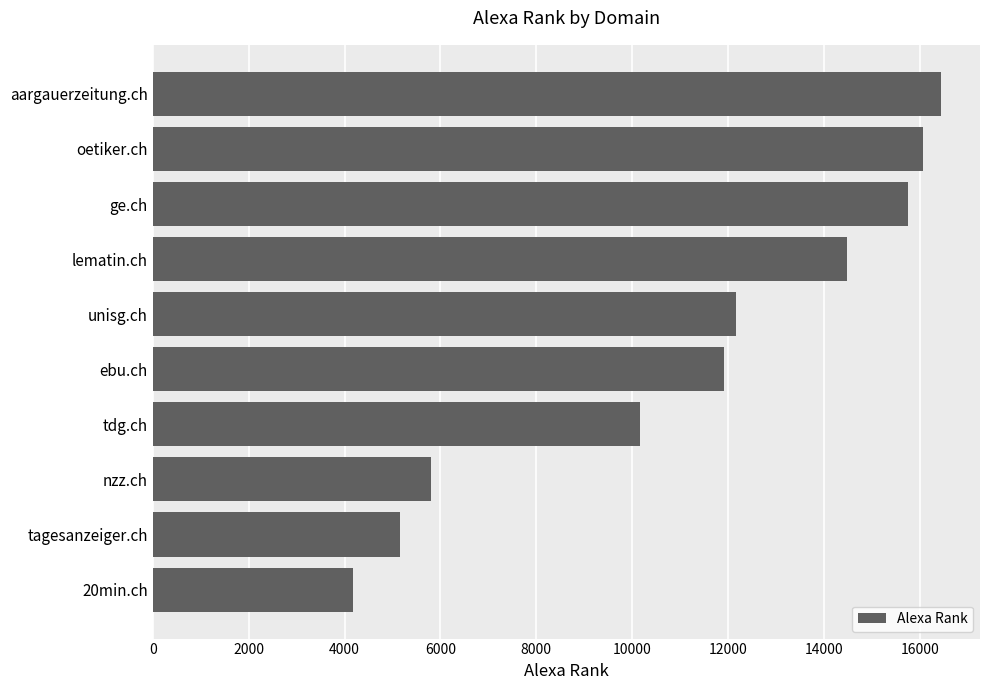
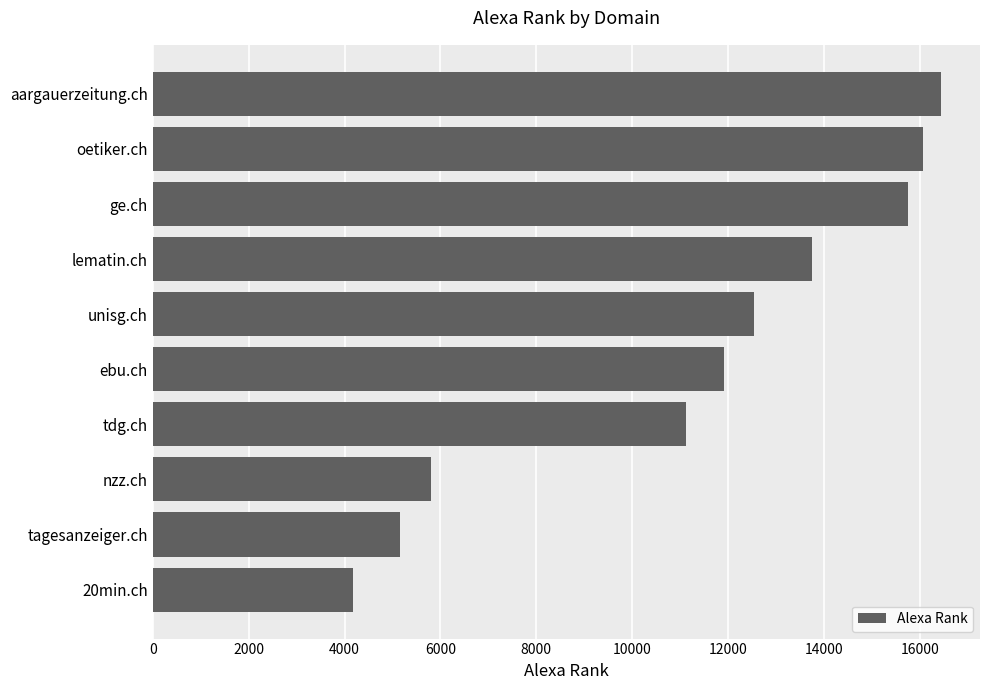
lematin.ch: 14500 -> 13700
unisg.ch: 12200 -> 12500
tdg.ch: 10200 -> 11100
